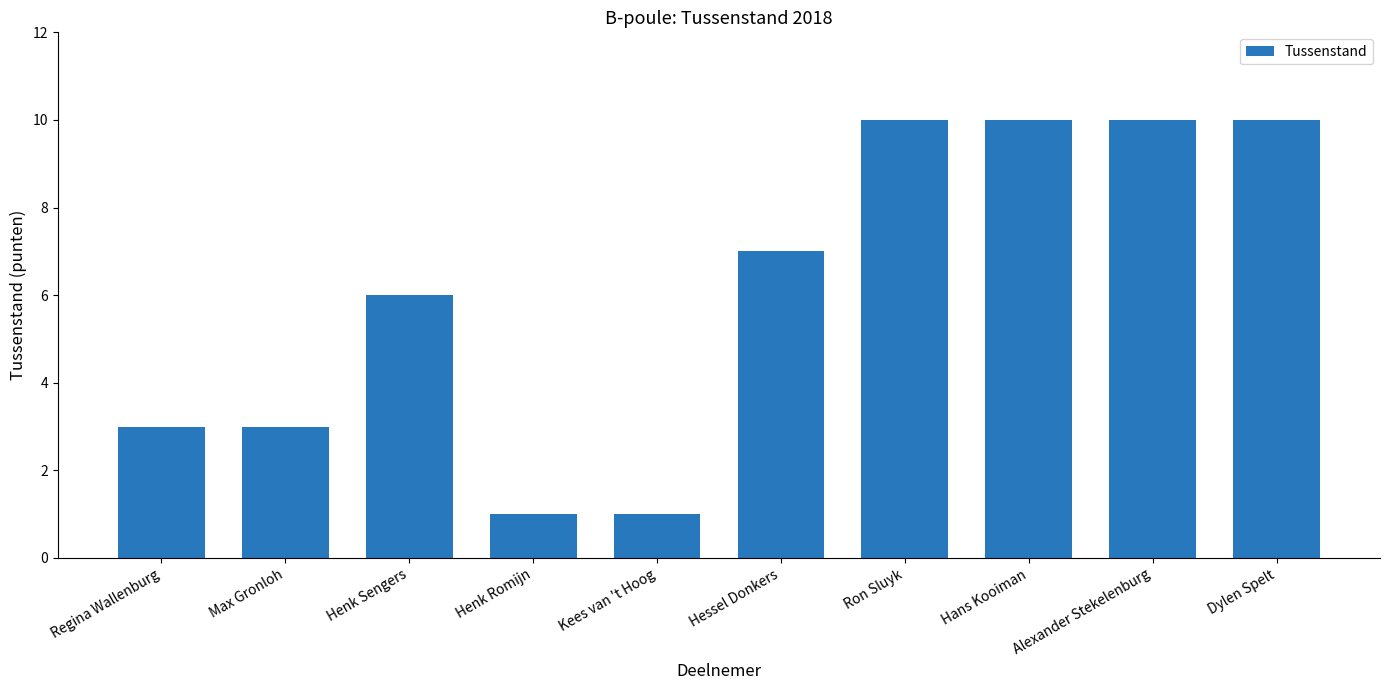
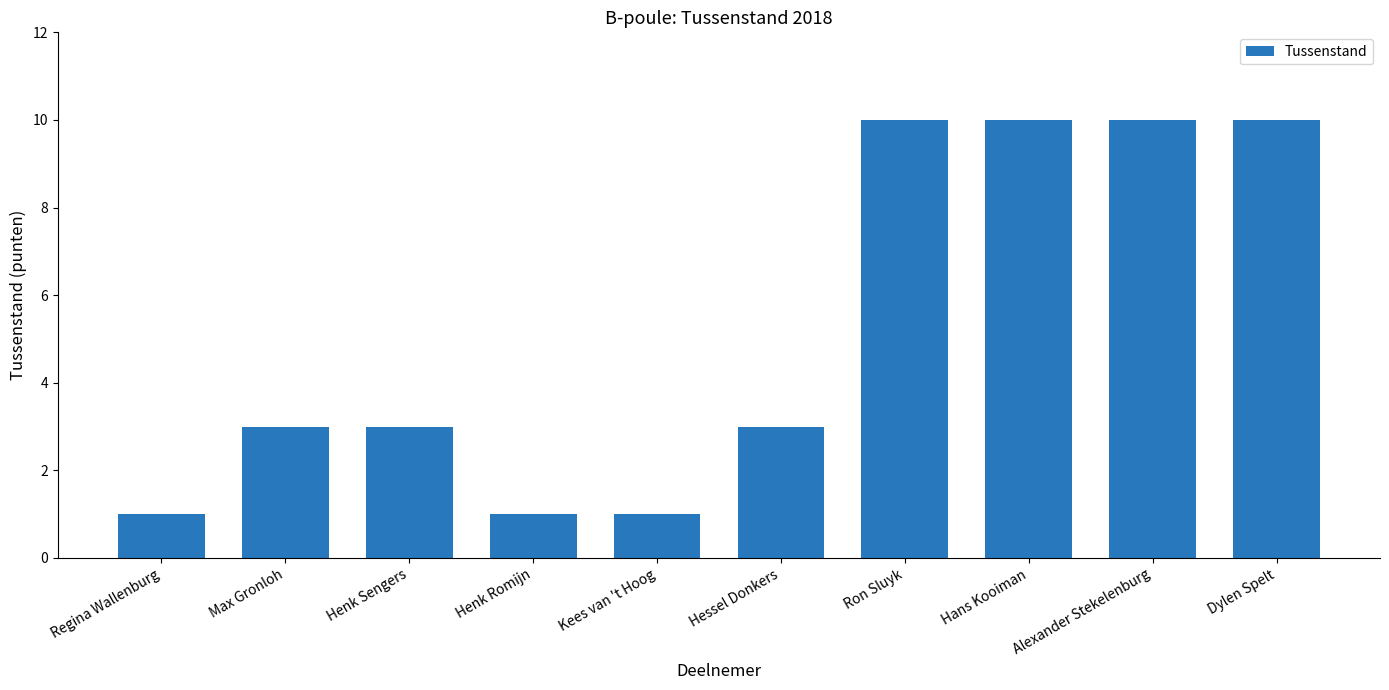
Regina Wallenburg: 3 -> 1
Henk Sengers: 6 -> 3
Hessel Donkers: 7 -> 3
